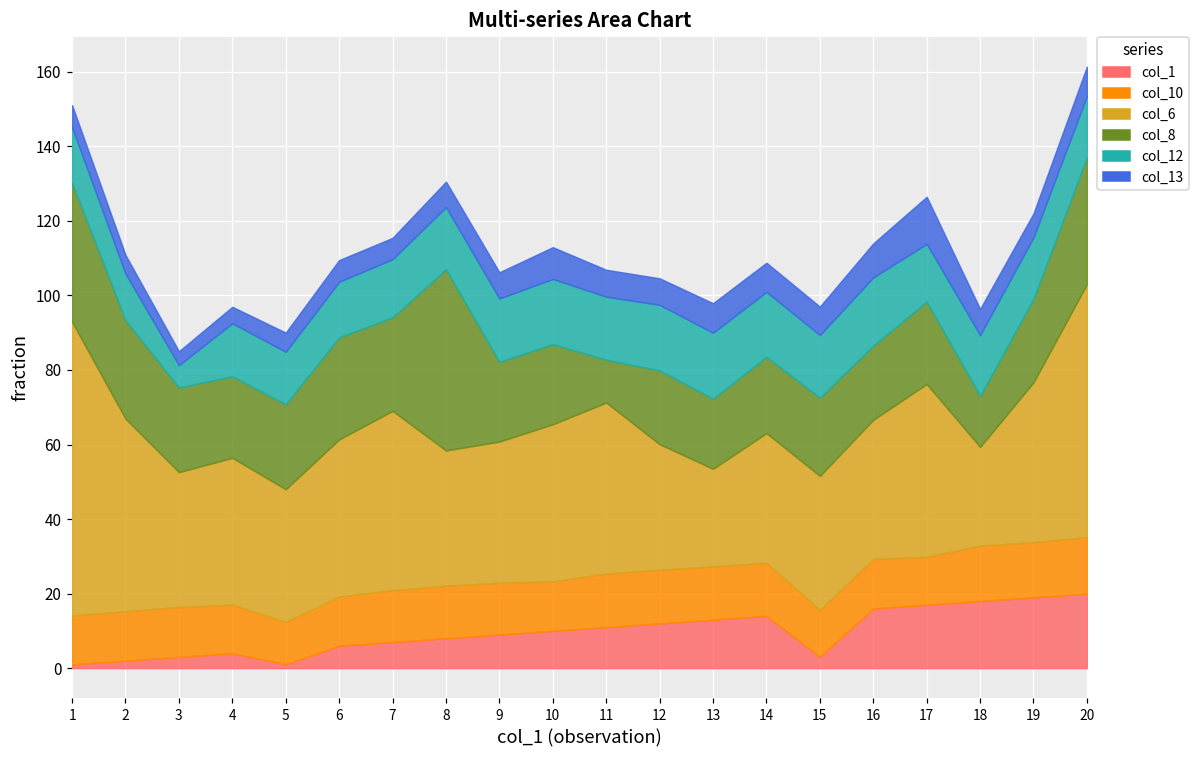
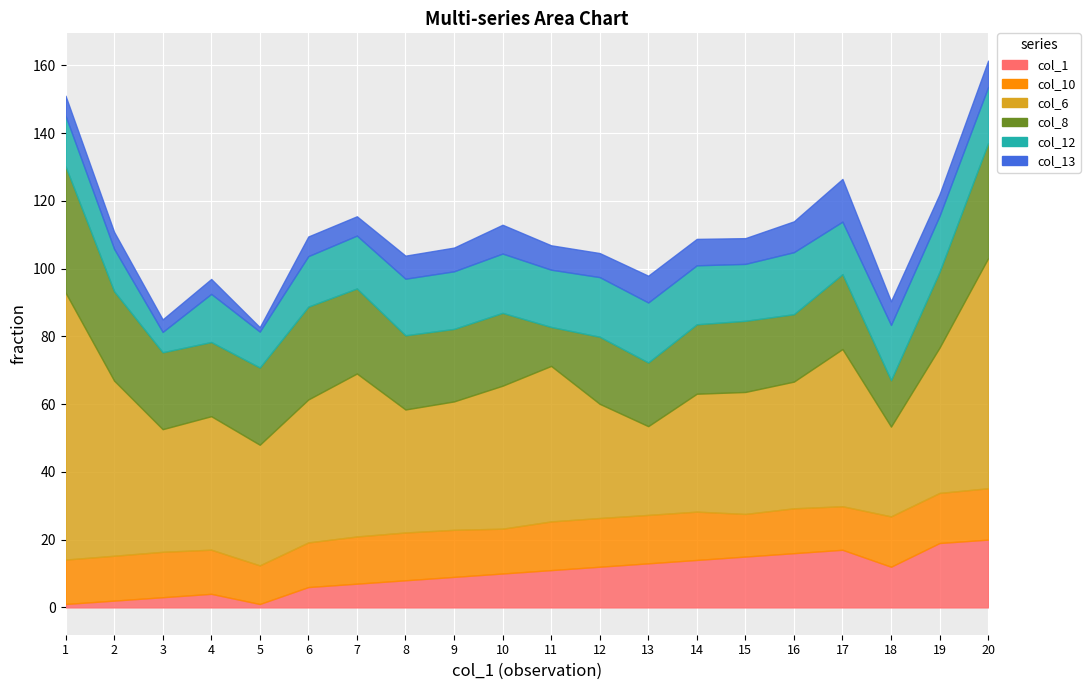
col_12, 5: 14 -> 11
col_13, 5: 5 -> 1
col_8, 8: 49 -> 22
col_1, 15: 3 -> 15
col_1, 18: 18 -> 12
